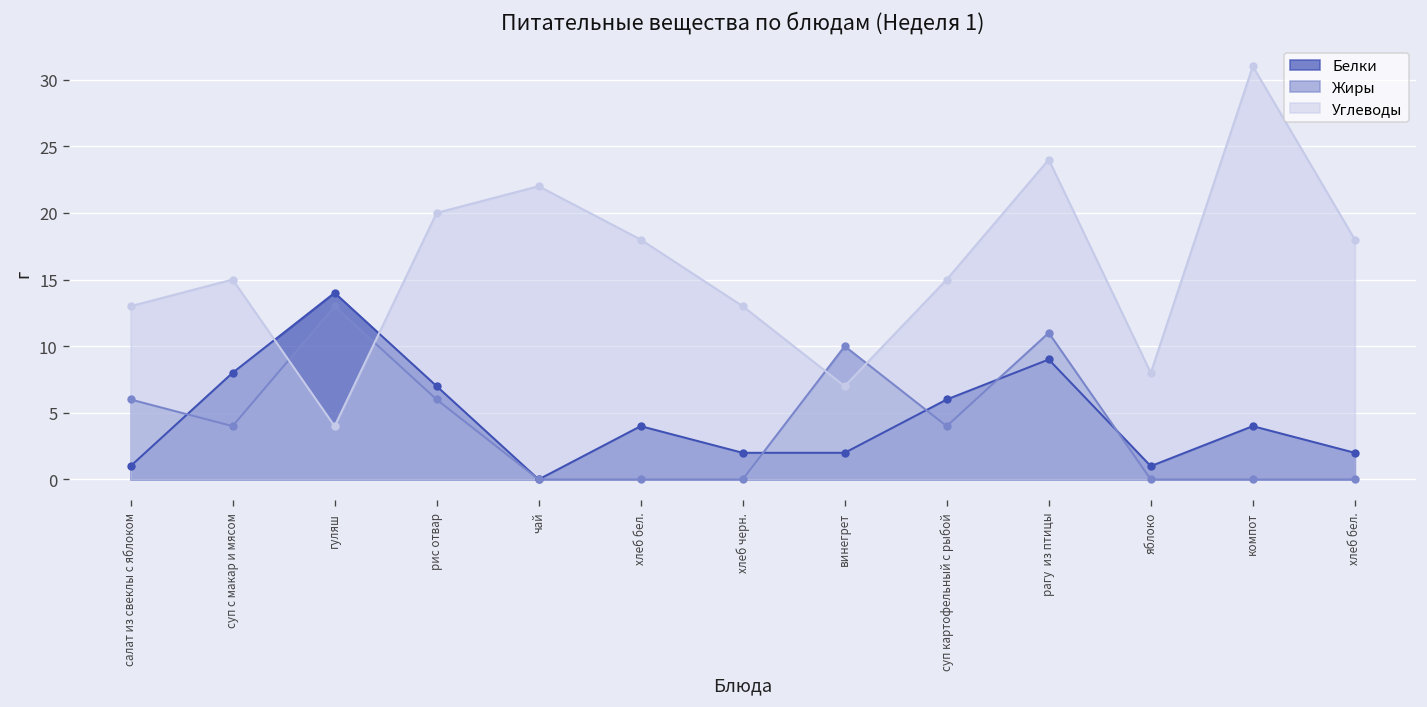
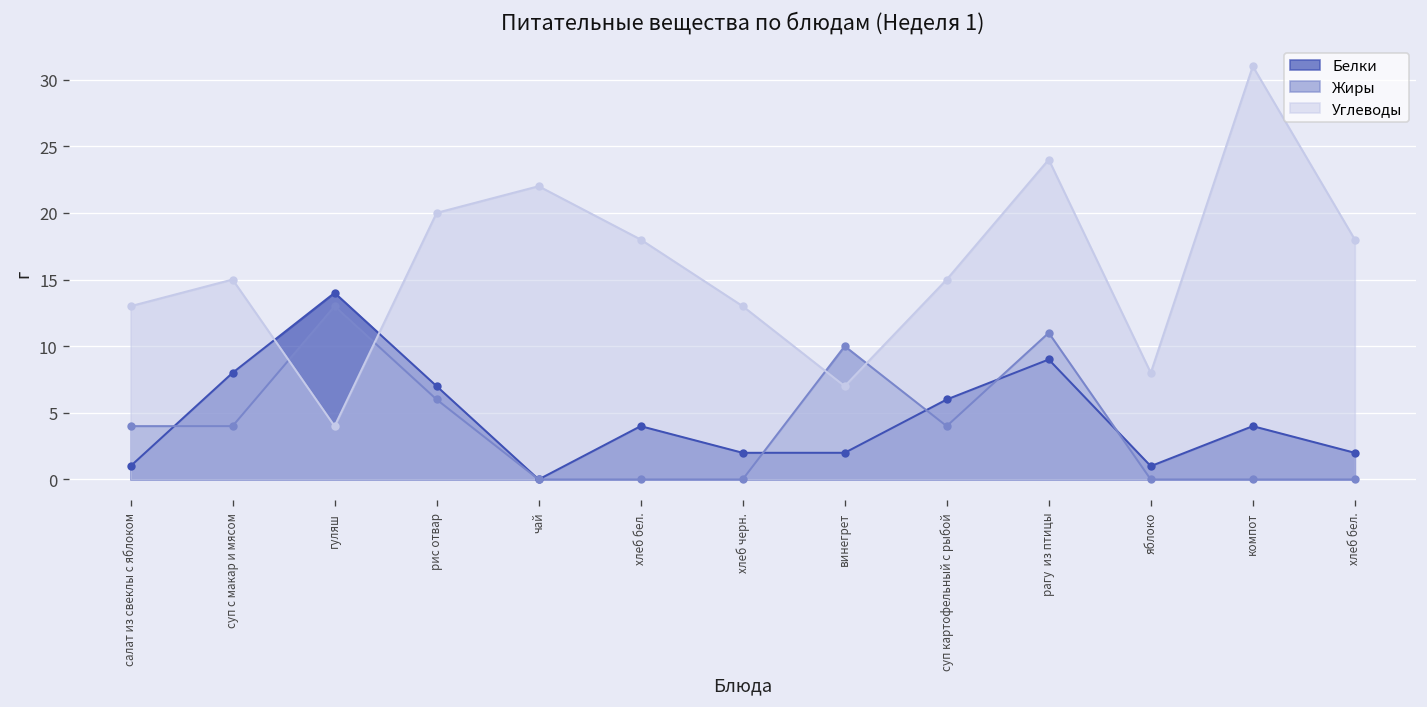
Жиры, салат из свеклы с яблоком: 6 -> 4
